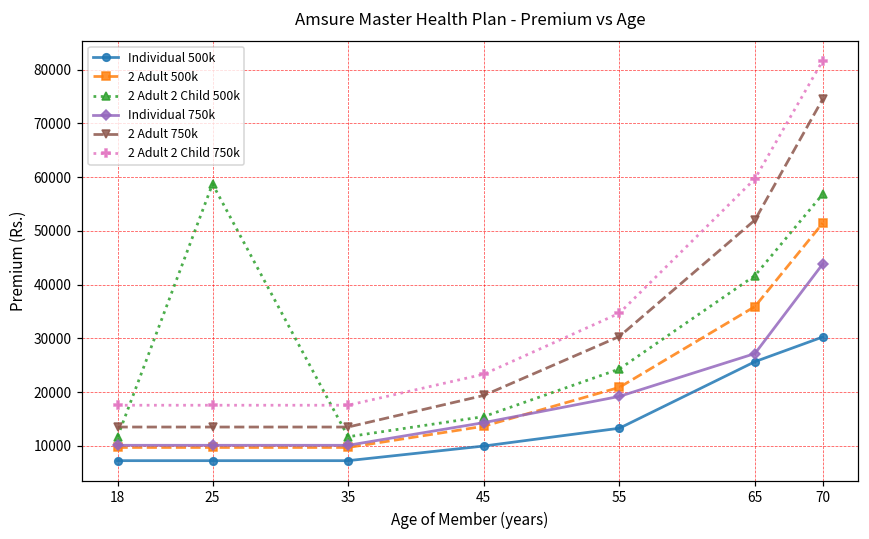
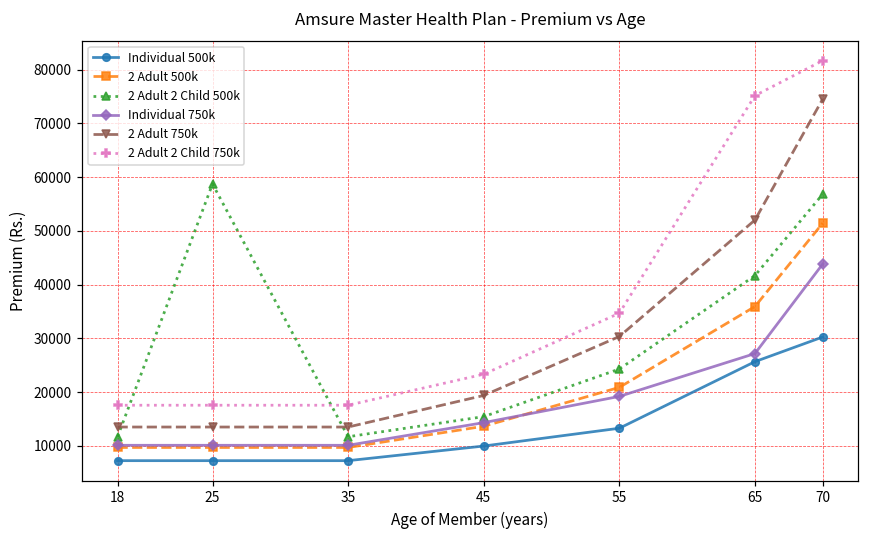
2 Adult 2 Child 750k, 65: 60000 -> 75000
